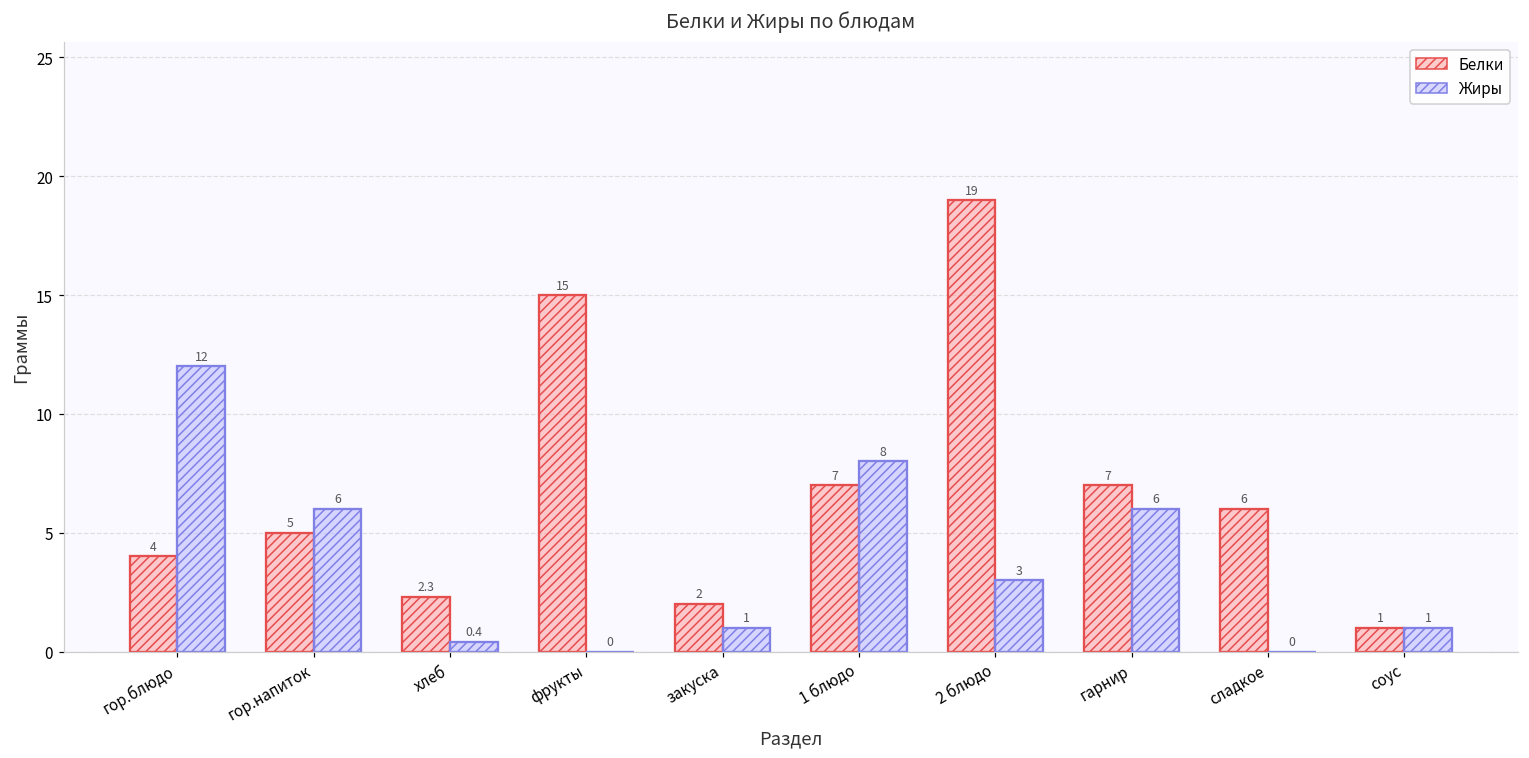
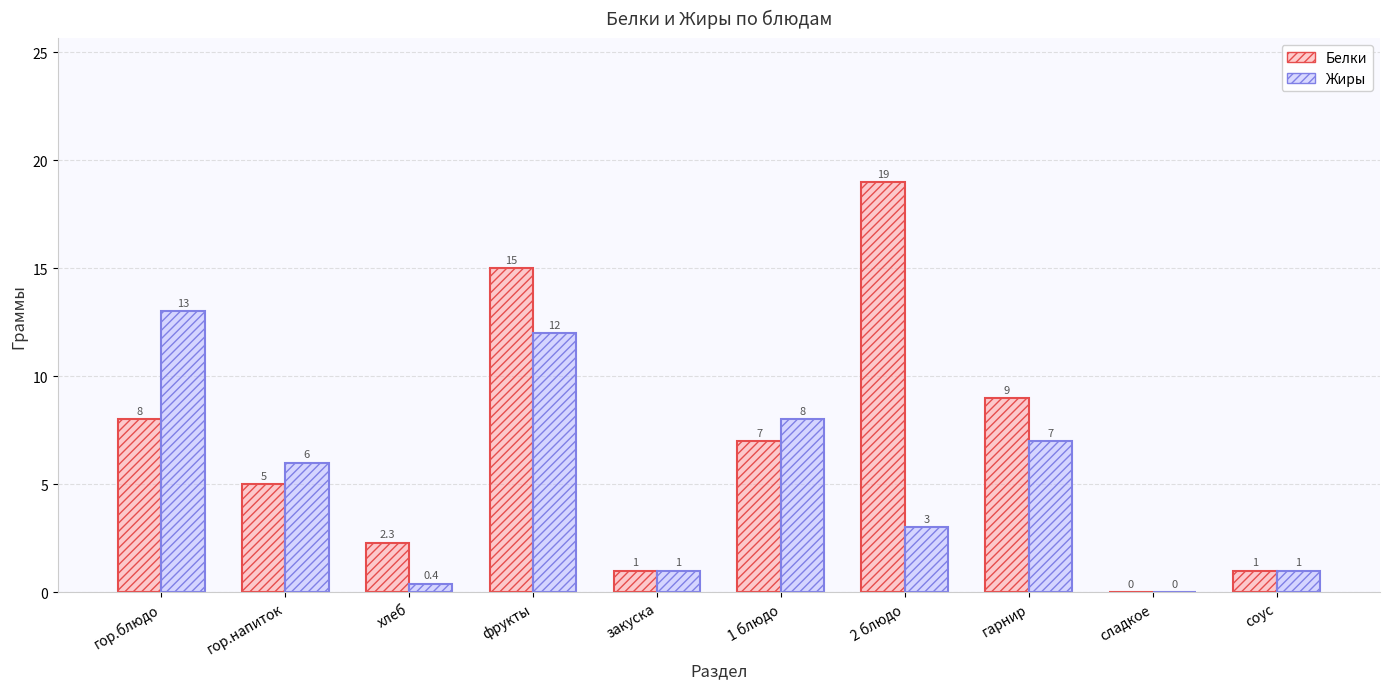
Белки, гор.блюдо: 4 -> 8
Жиры, гор.блюдо: 12 -> 13
Жиры, фрукты: 0 -> 12
Белки, закуска: 2 -> 1
Белки, гарнир: 7 -> 9
Жиры, гарнир: 6 -> 7
Белки, сладкое: 6 -> 0
